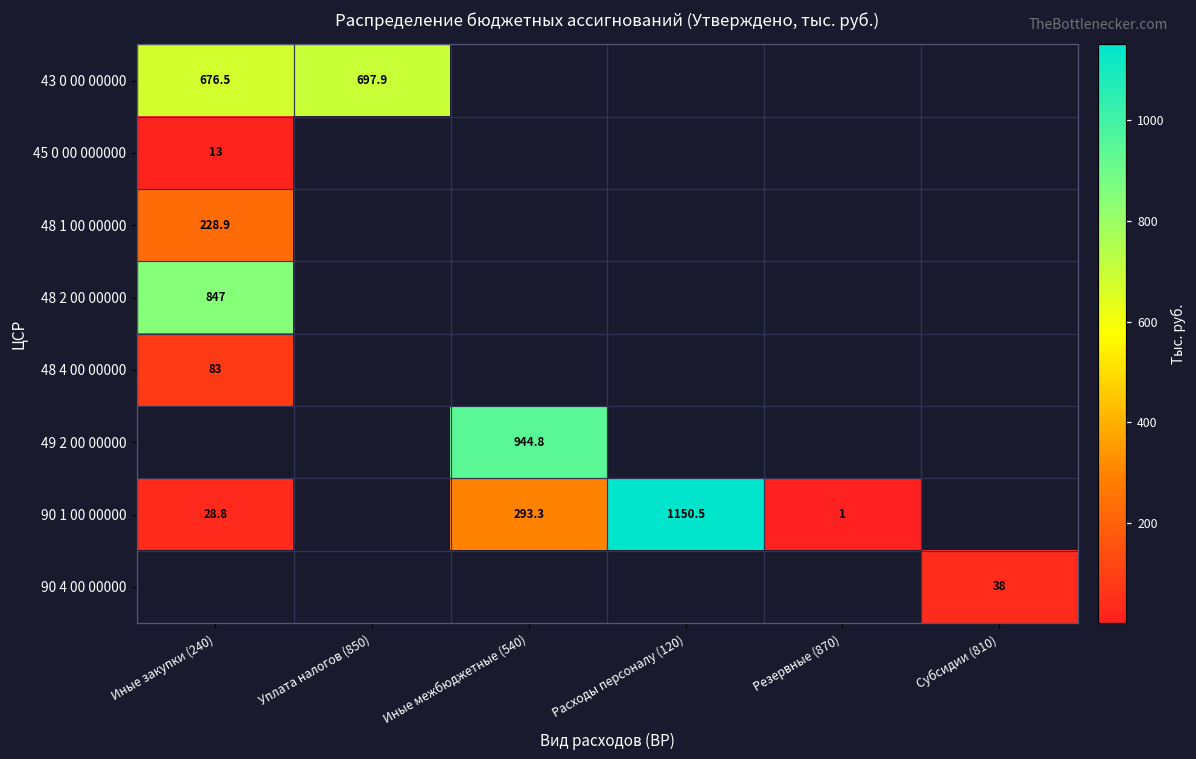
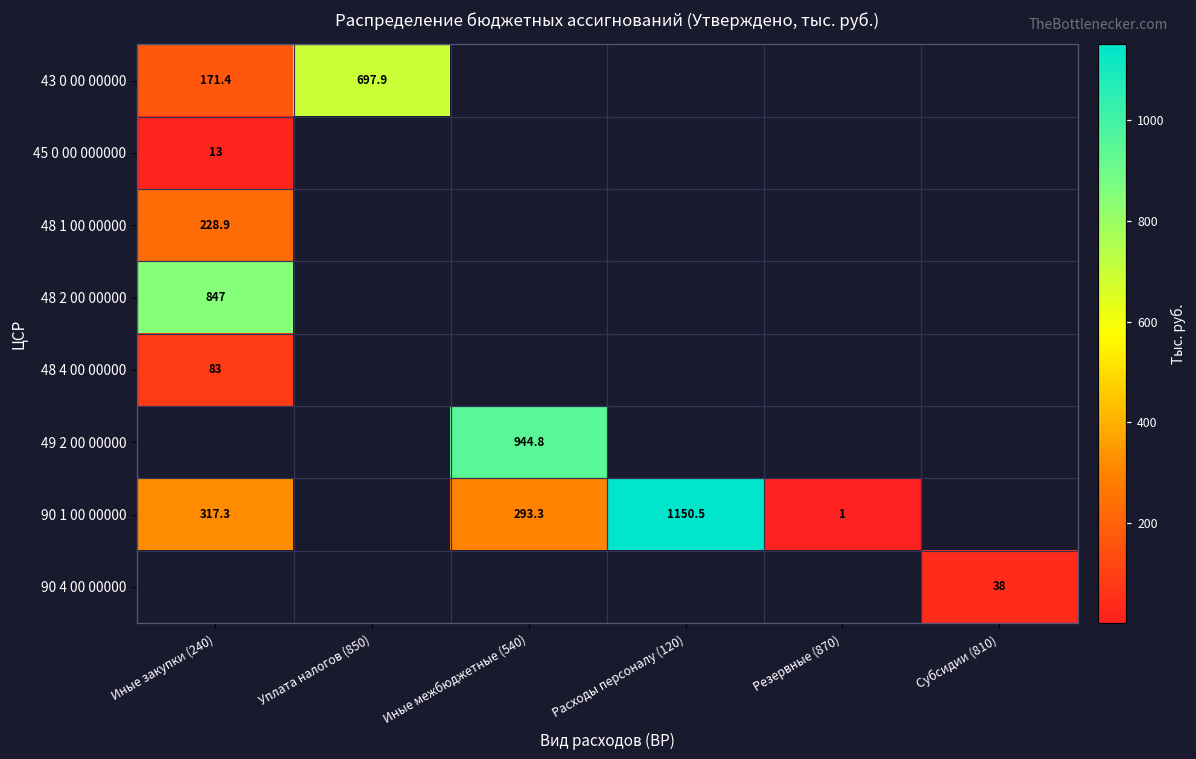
43 0 00 00000, Иные закупки (240): 676.5 -> 171.4
90 1 00 00000, Иные закупки (240): 28.8 -> 317.3
